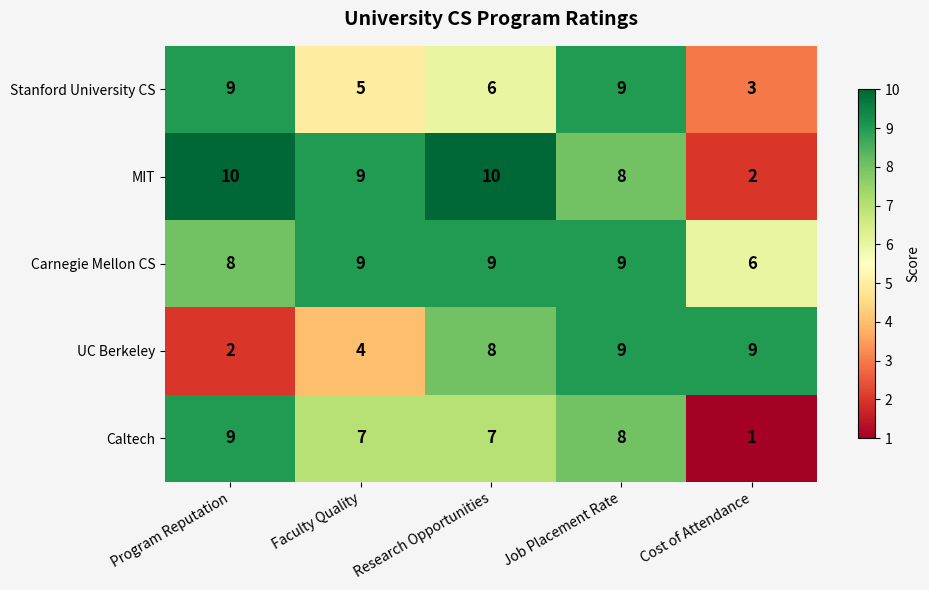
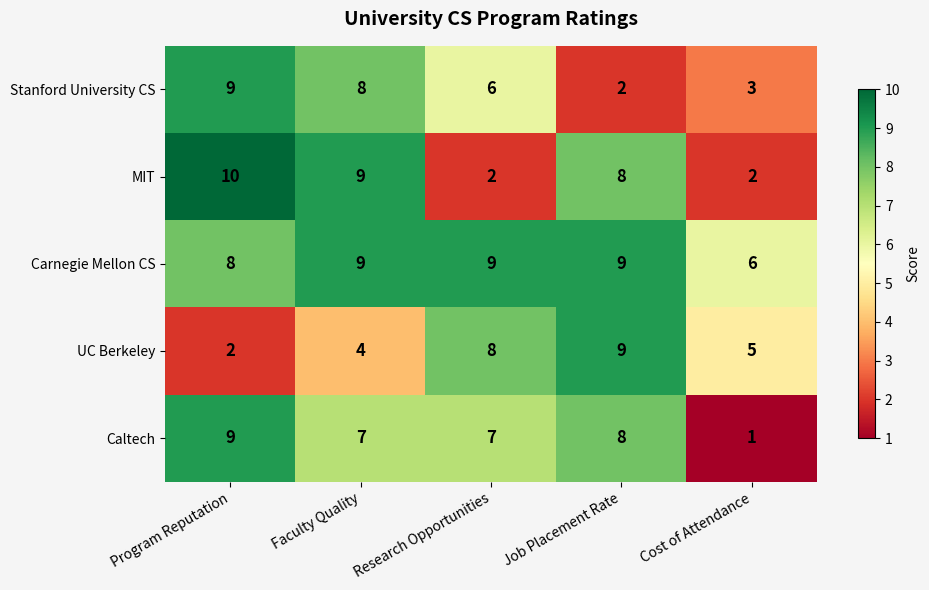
Stanford University CS, Faculty Quality: 5 -> 8
Stanford University CS, Job Placement Rate: 9 -> 2
MIT, Research Opportunities: 10 -> 2
UC Berkeley, Cost of Attendance: 9 -> 5
